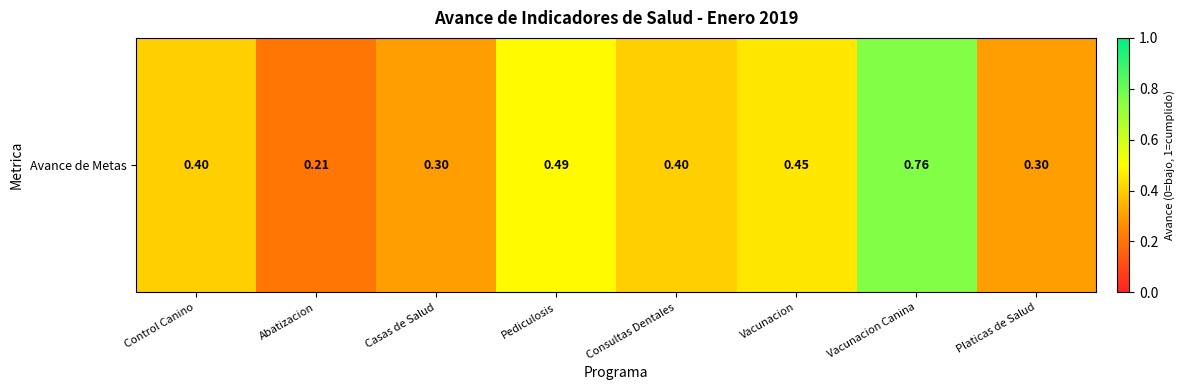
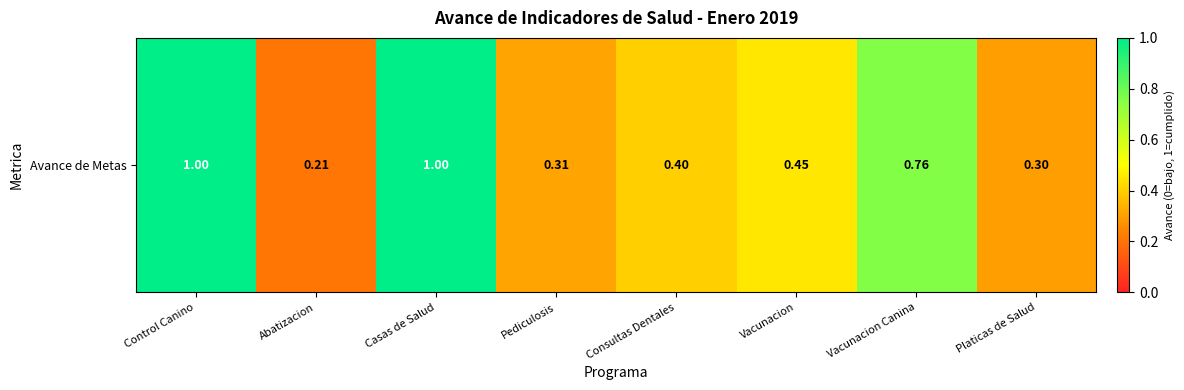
Avance de Metas, Control Canino: 0.40 -> 1.00
Avance de Metas, Casas de Salud: 0.30 -> 1.00
Avance de Metas, Pediculosis: 0.49 -> 0.31
